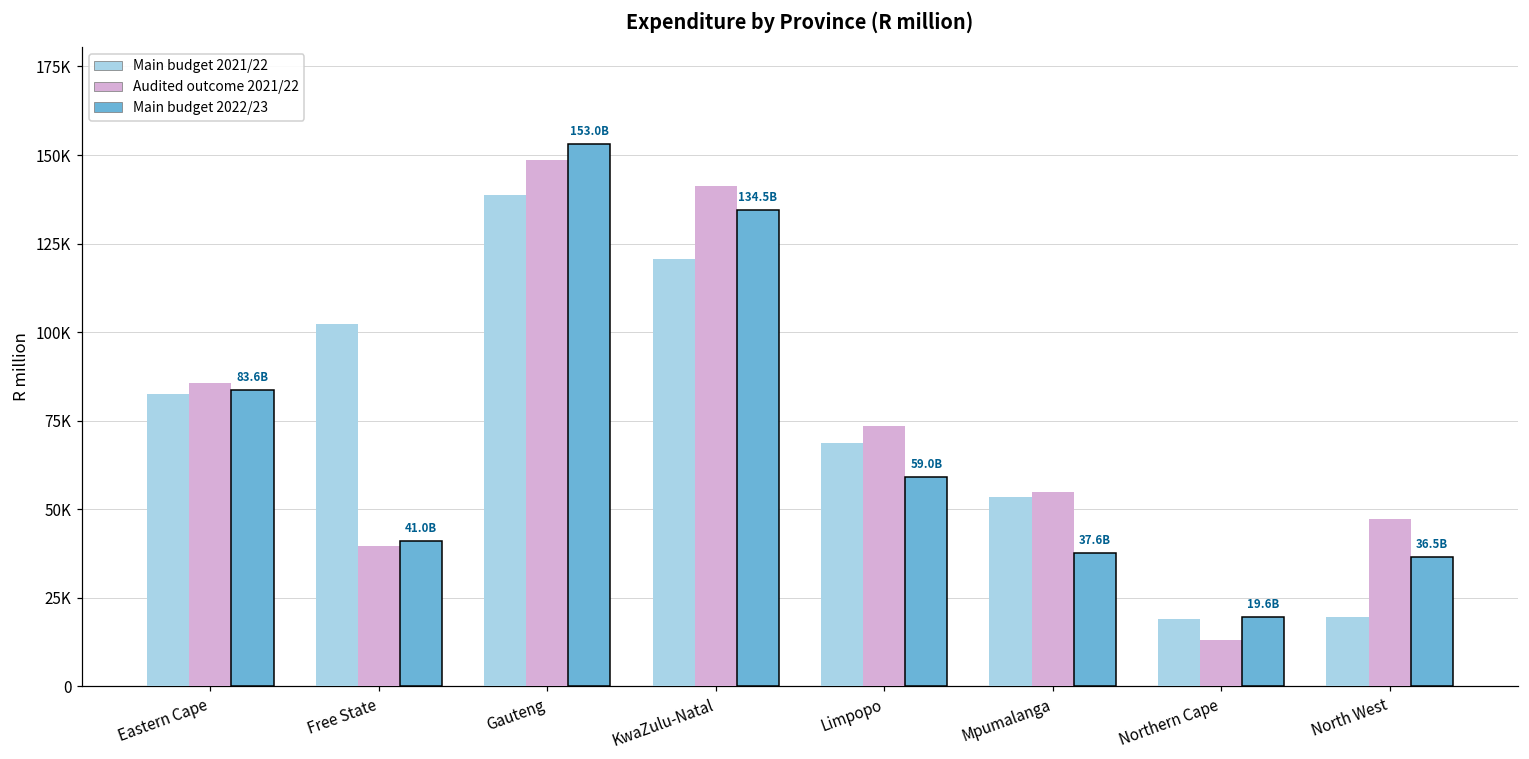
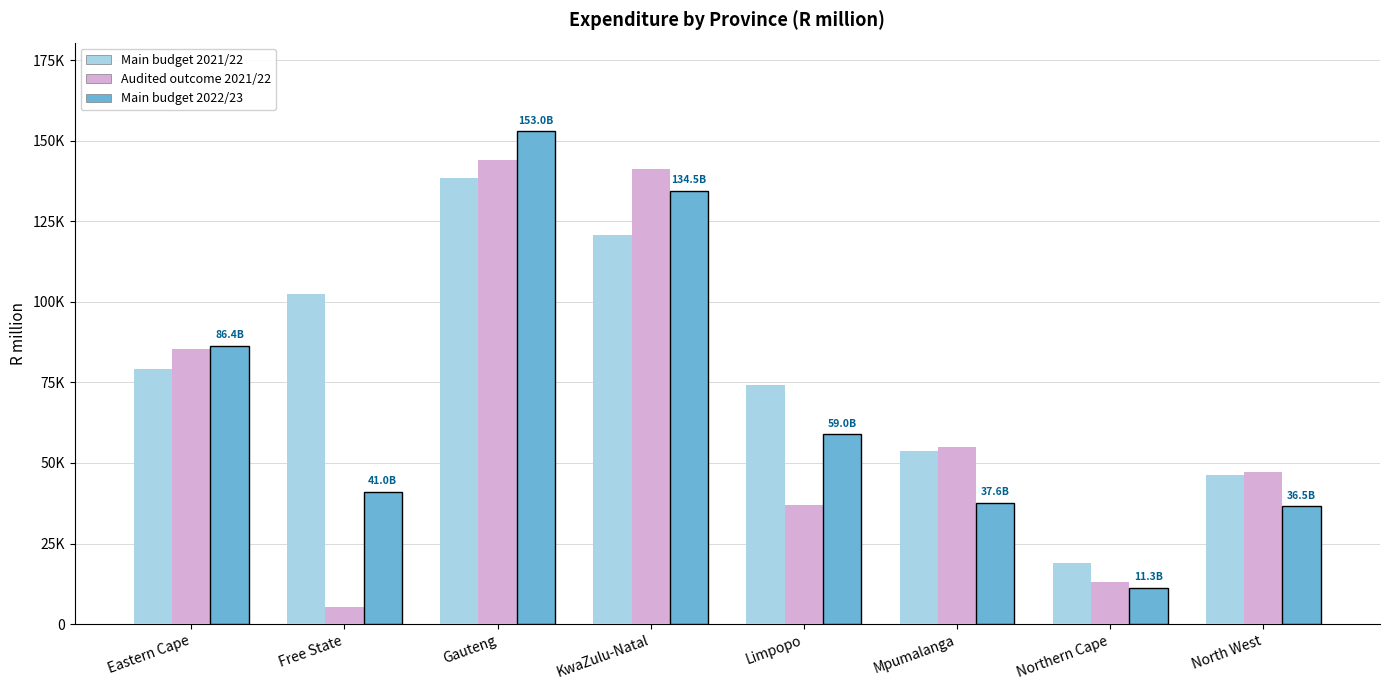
Main budget 2021/22, Eastern Cape: 83000 -> 79000
Main budget 2022/23, Eastern Cape: 83.6B -> 86.4B
Audited outcome 2021/22, Free State: 40000 -> 5000
Audited outcome 2021/22, Gauteng: 149000 -> 144000
Main budget 2021/22, Limpopo: 69000 -> 74000
Audited outcome 2021/22, Limpopo: 74000 -> 37000
Main budget 2022/23, Northern Cape: 19.6B -> 11.3B
Main budget 2021/22, North West: 20000 -> 46000
